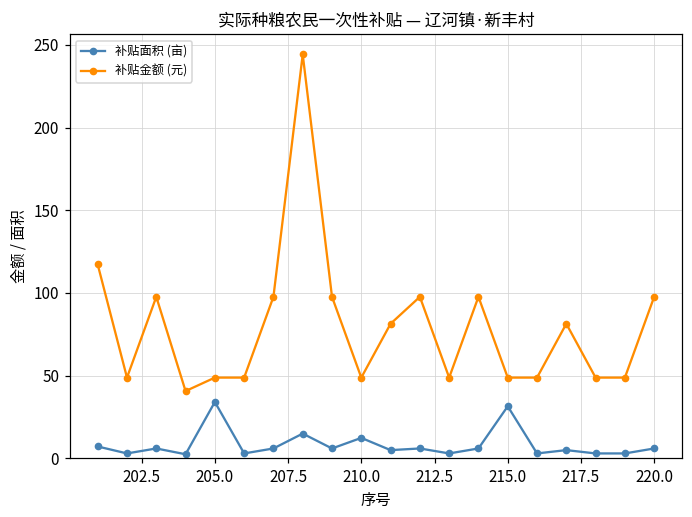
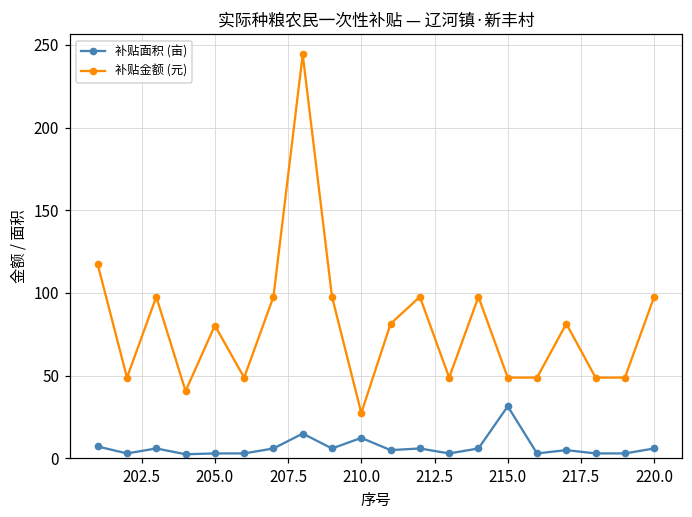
补贴面积 (亩), 205.0: 34 -> 3
补贴金额 (元), 205.0: 49 -> 80
补贴金额 (元), 210.0: 49 -> 27
